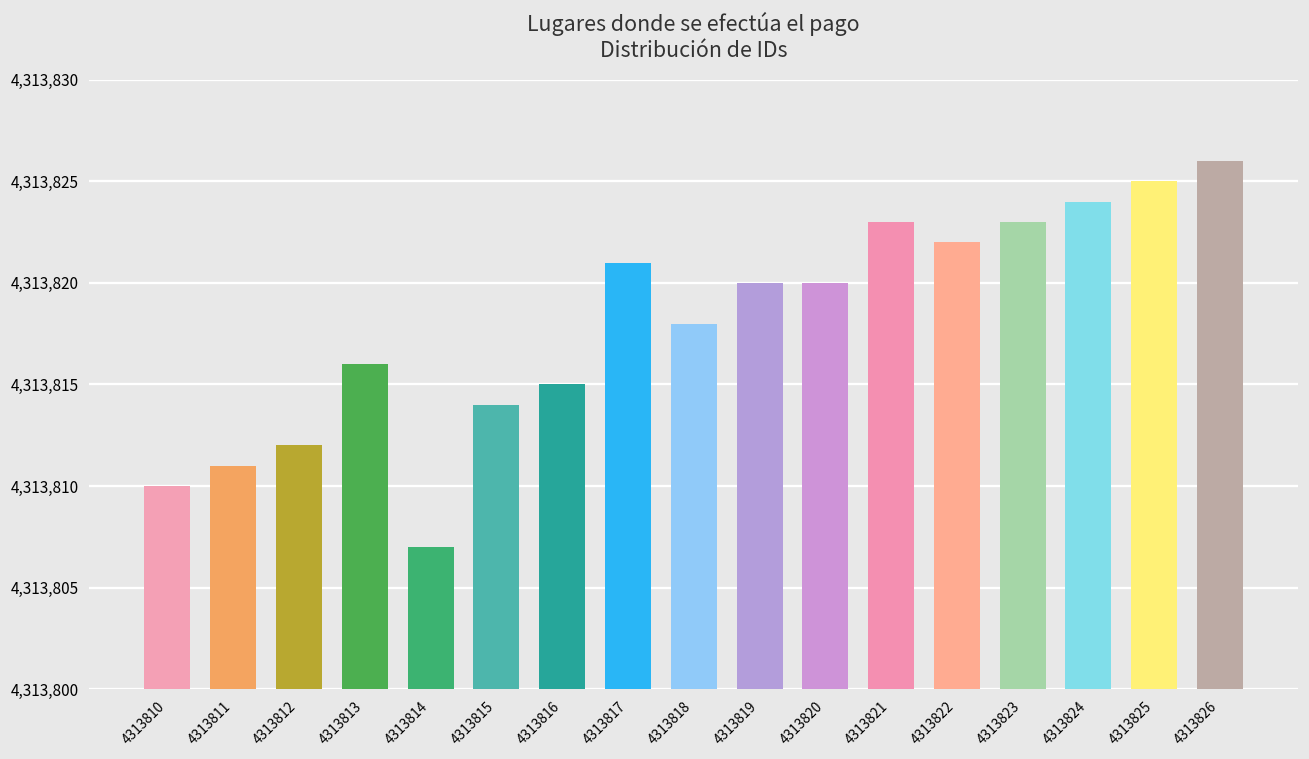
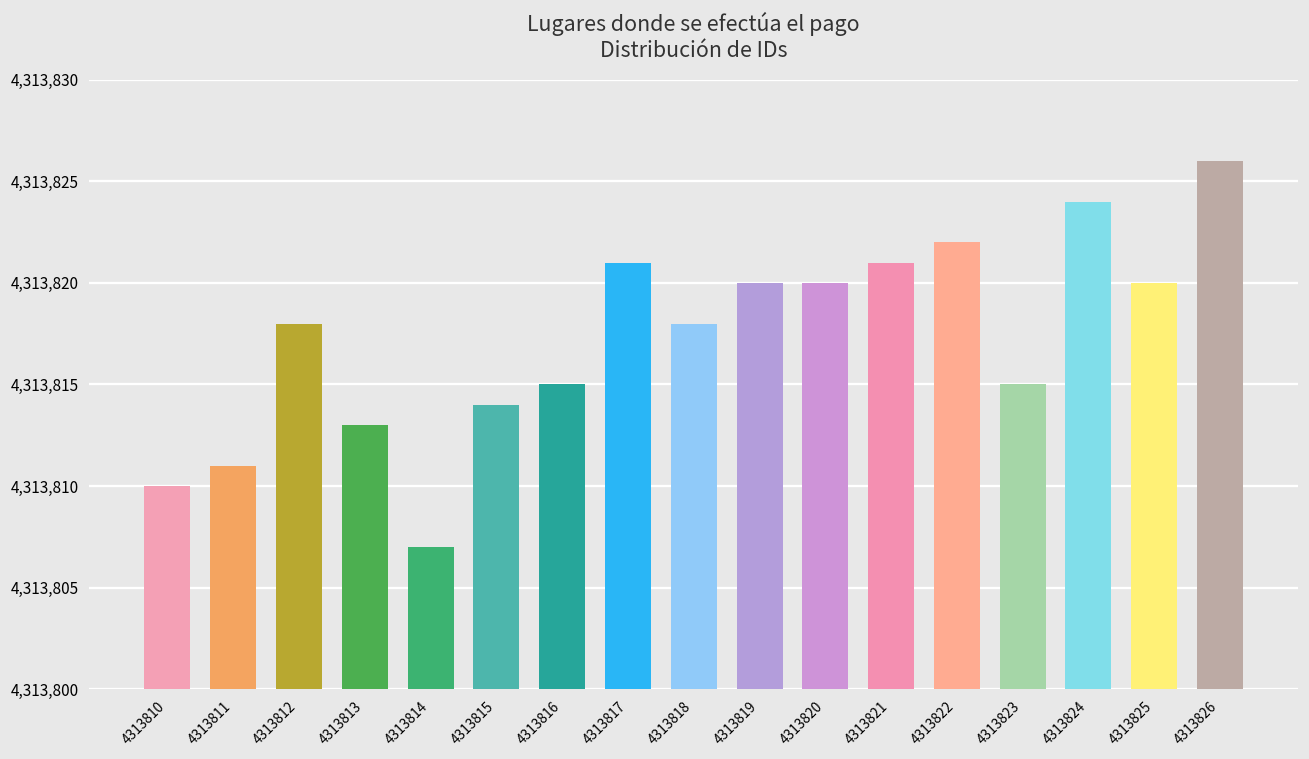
4313812: 4,313,812 -> 4,313,818
4313813: 4,313,816 -> 4,313,813
4313821: 4,313,823 -> 4,313,821
4313823: 4,313,823 -> 4,313,815
4313825: 4,313,825 -> 4,313,820
